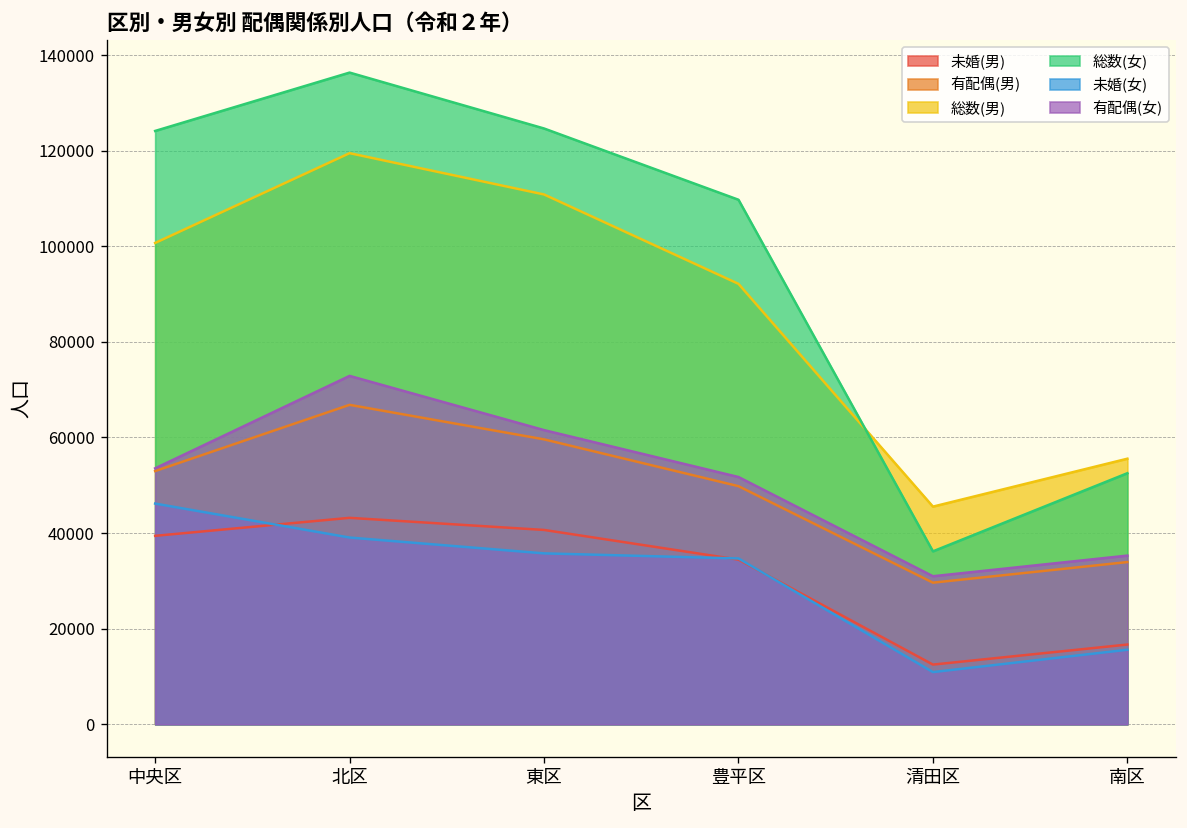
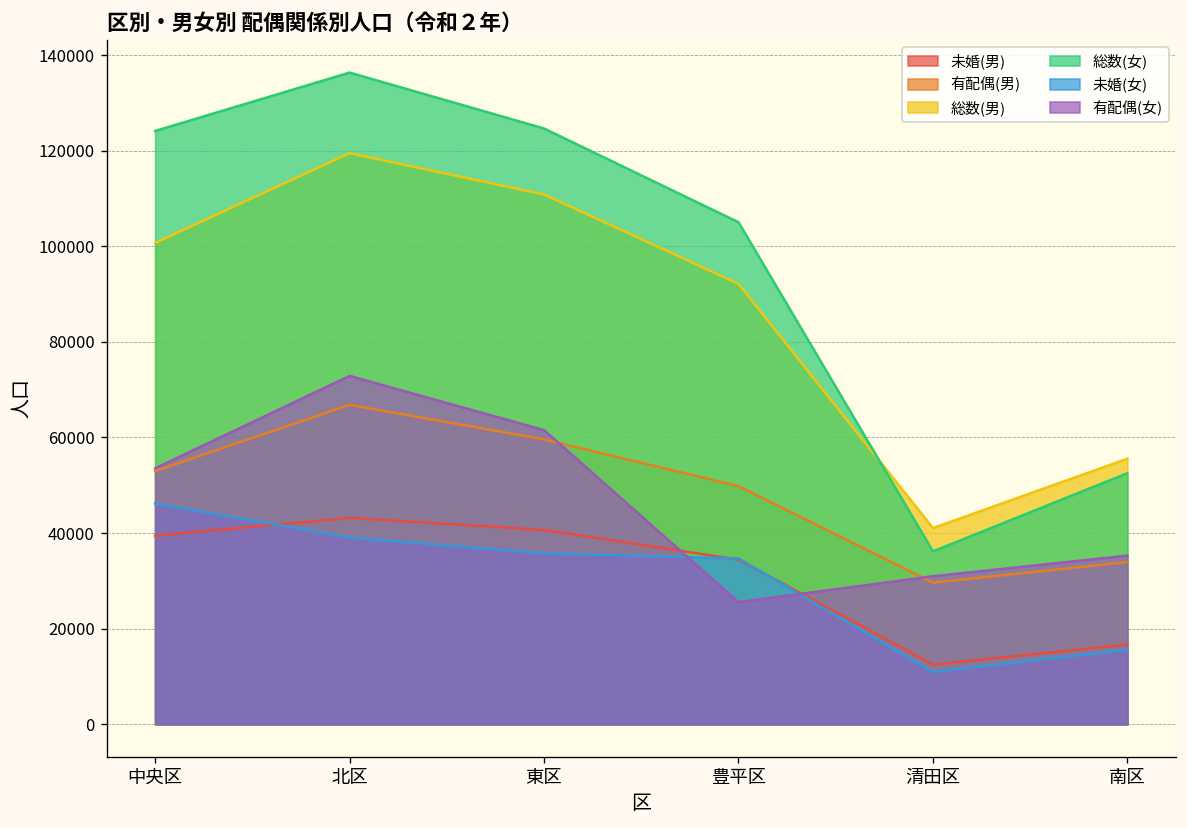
総数(女), 豊平区: 110000 -> 105000
有配偶(女), 豊平区: 52000 -> 26000
総数(男), 清田区: 46000 -> 41000
